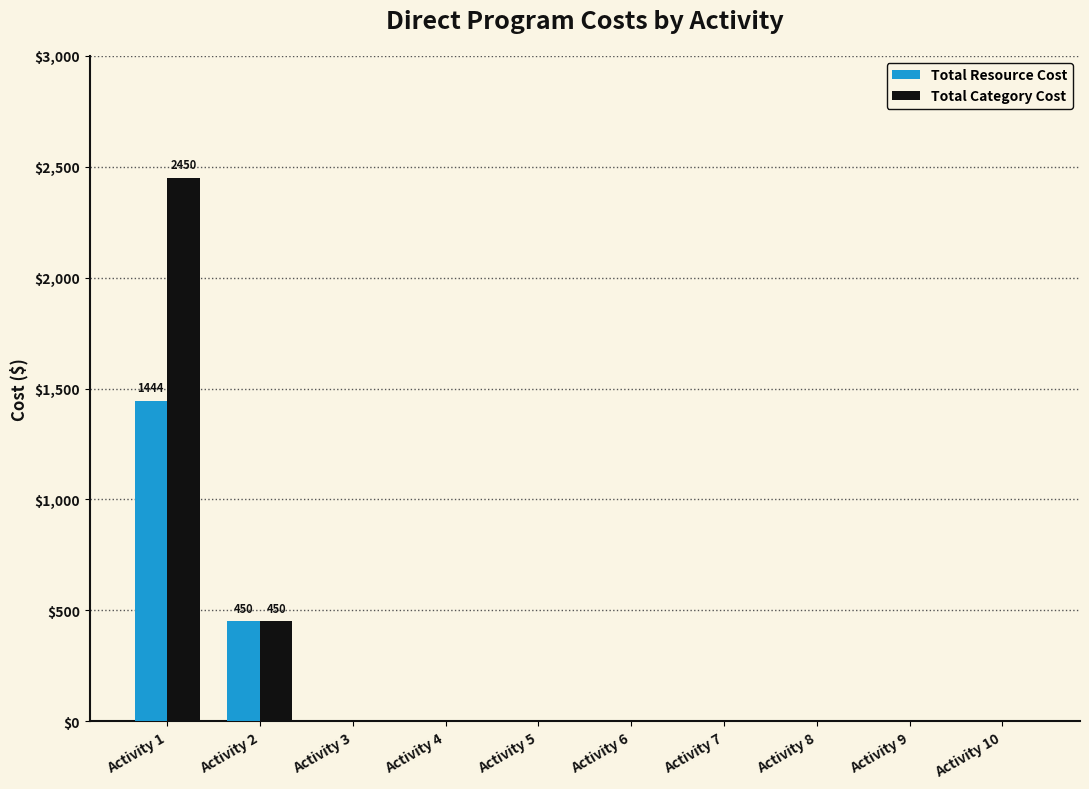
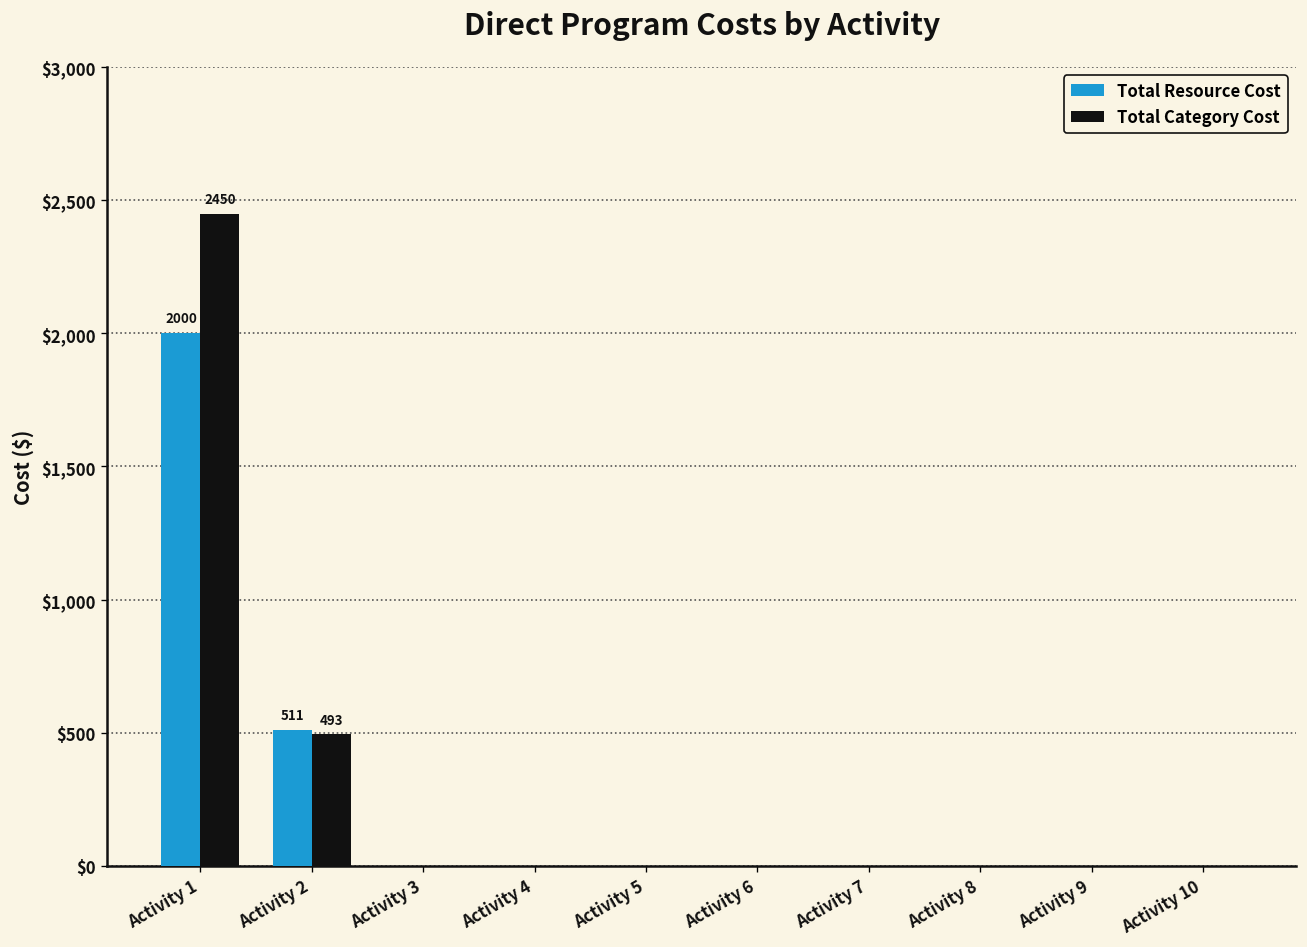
Total Resource Cost, Activity 1: 1444 -> 2000
Total Resource Cost, Activity 2: 450 -> 511
Total Category Cost, Activity 2: 450 -> 493
